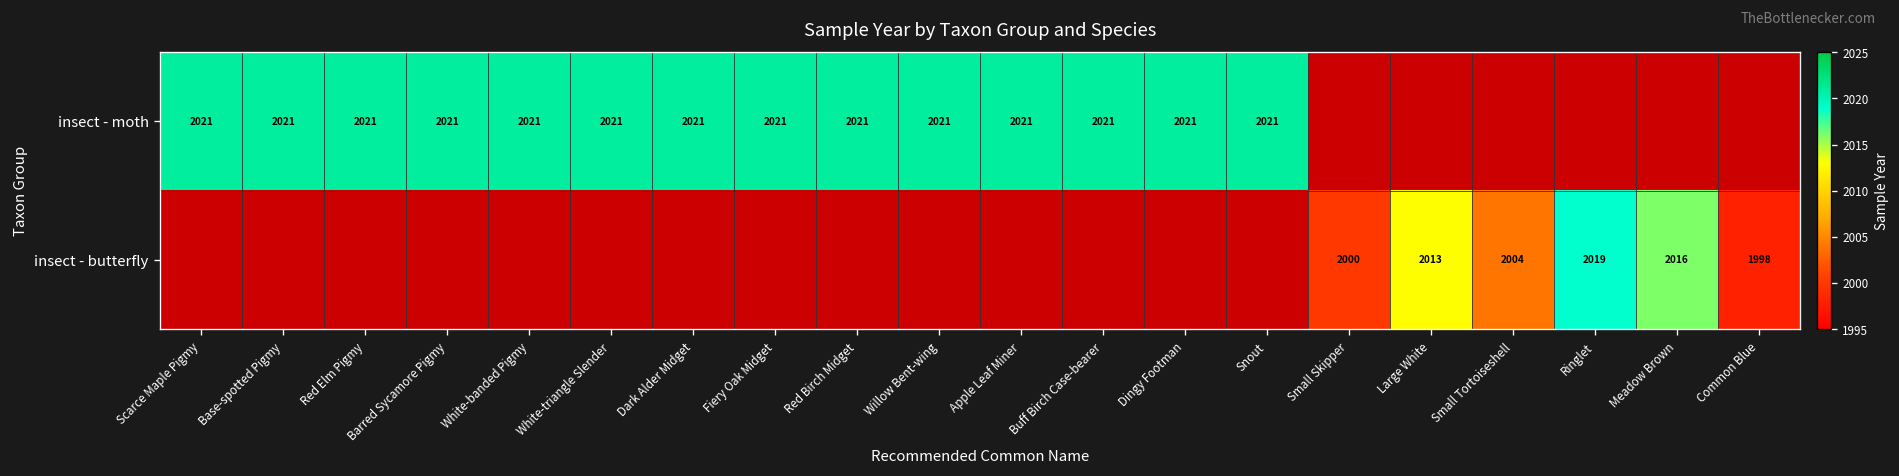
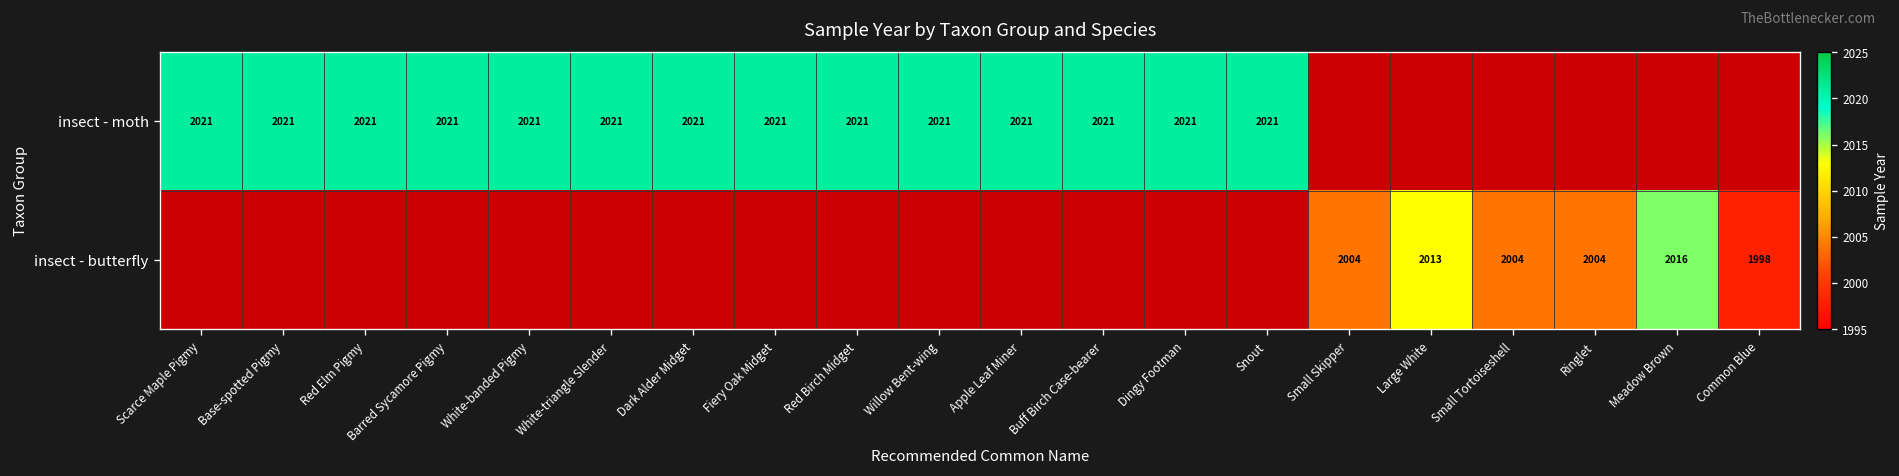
insect - butterfly, Small Skipper: 2000 -> 2004
insect - butterfly, Ringlet: 2019 -> 2004
